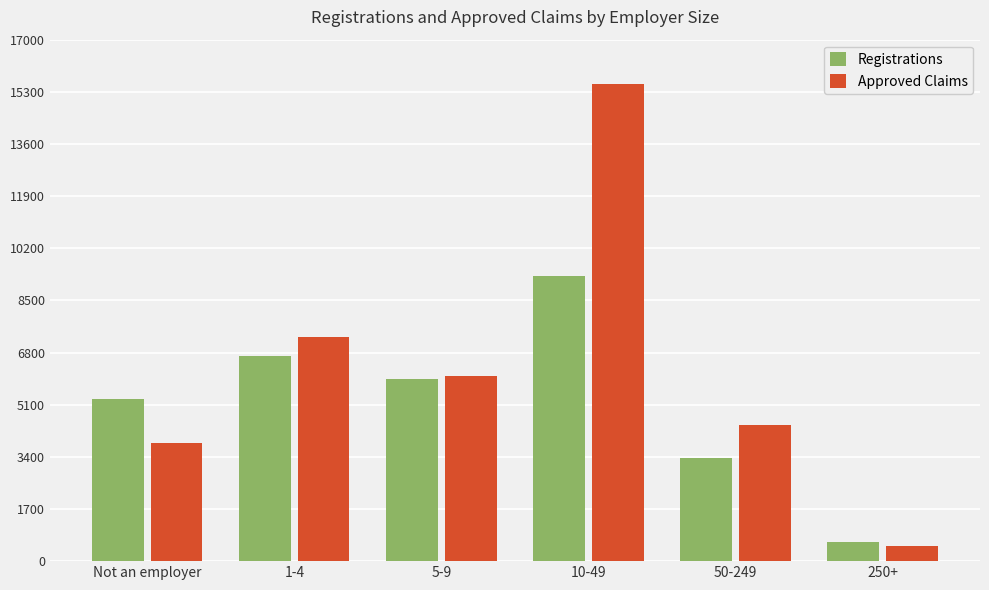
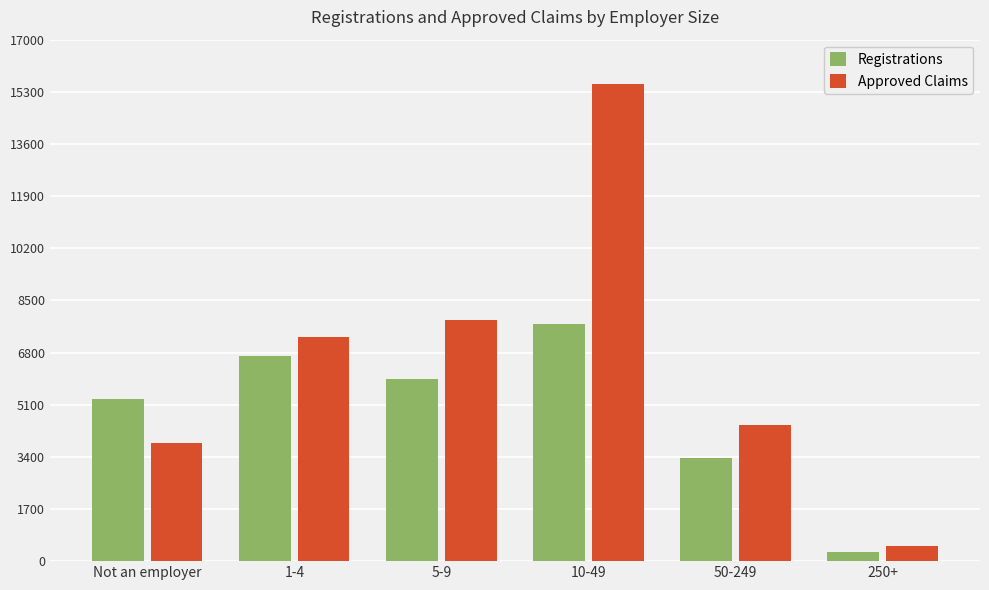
Approved Claims, 5-9: 6000 -> 7800
Registrations, 10-49: 9300 -> 7700
Registrations, 250+: 600 -> 300
